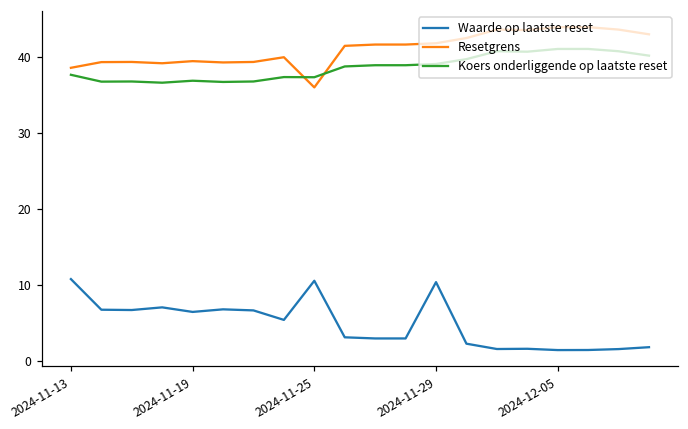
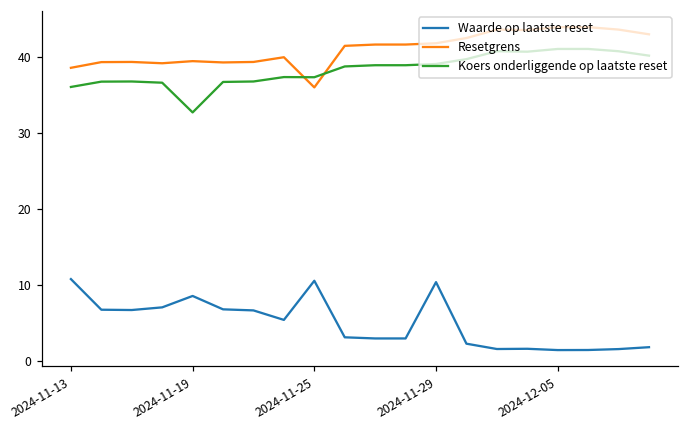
Koers onderliggende op laatste reset, 2024-11-13: 38 -> 36
Waarde op laatste reset, 2024-11-19: 6 -> 9
Koers onderliggende op laatste reset, 2024-11-19: 37 -> 33
